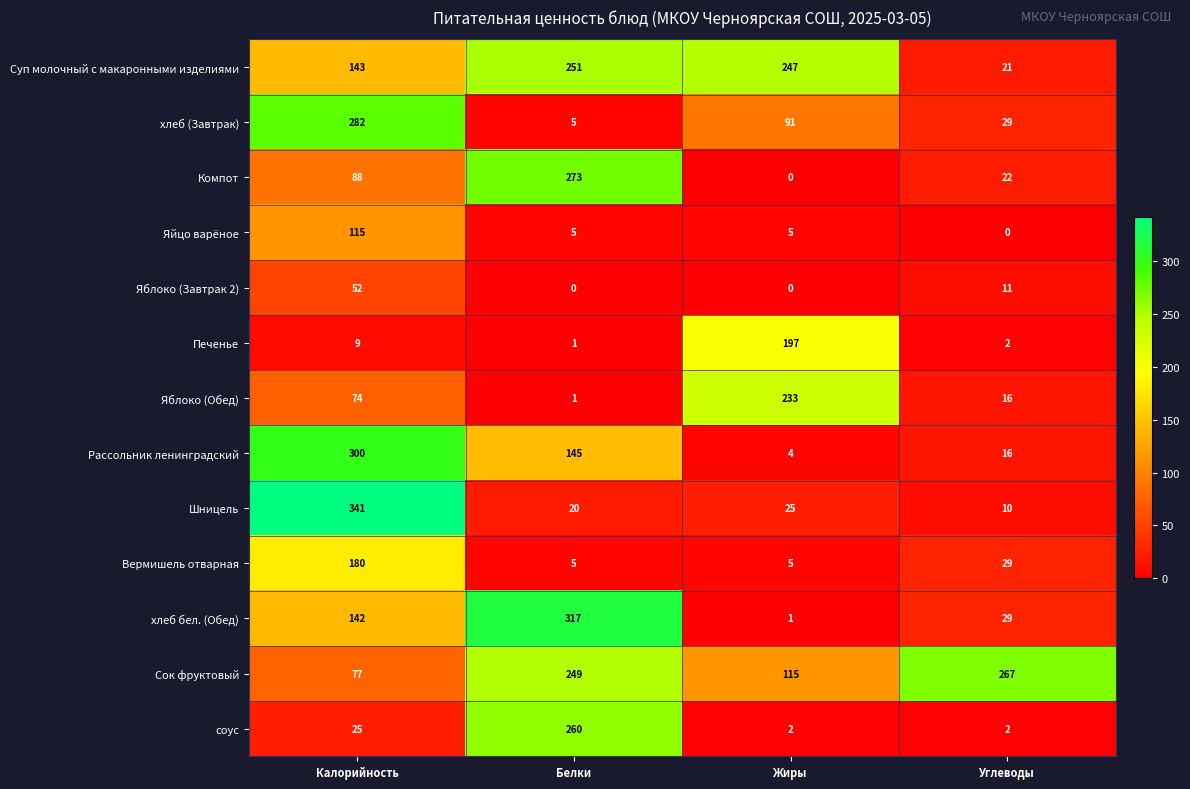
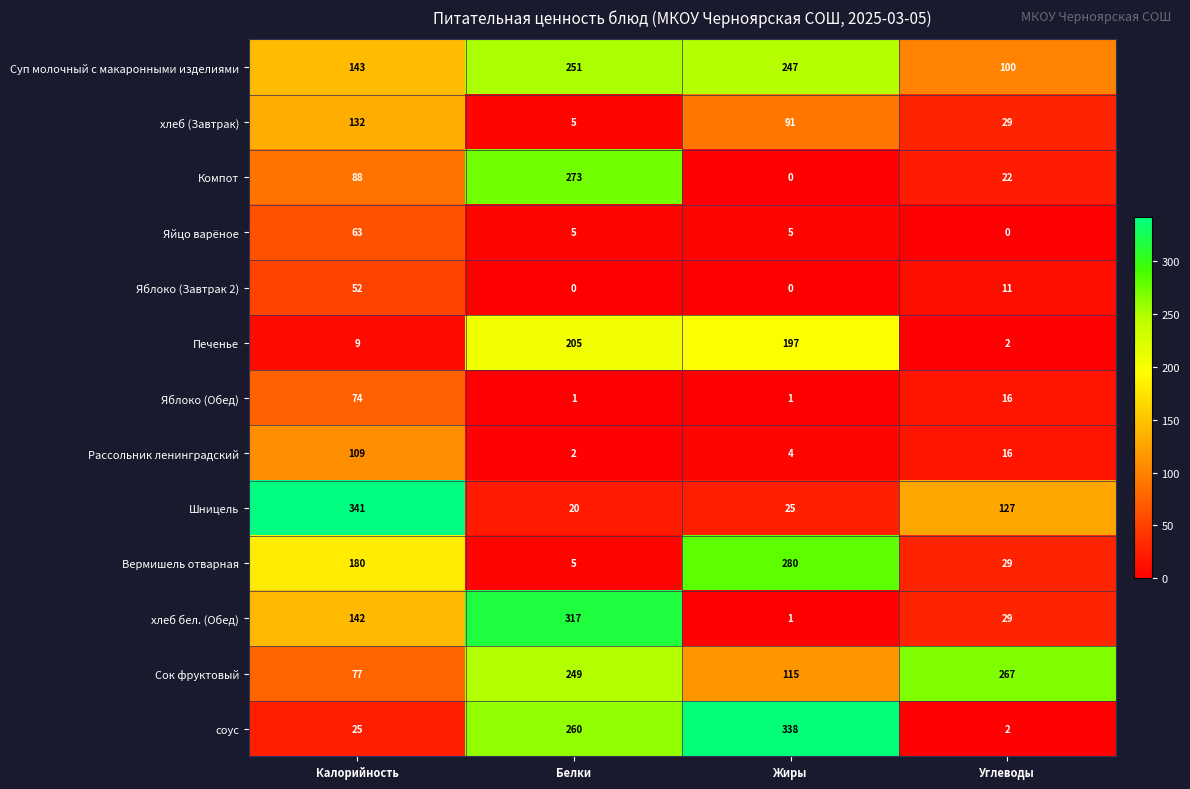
Суп молочный с макаронными изделиями, Углеводы: 21 -> 100
хлеб (Завтрак), Калорийность: 282 -> 132
Яйцо варёное, Калорийность: 115 -> 63
Печенье, Белки: 1 -> 205
Яблоко (Обед), Жиры: 233 -> 1
Рассольник ленинградский, Калорийность: 300 -> 109
Рассольник ленинградский, Белки: 145 -> 2
Шницель, Углеводы: 10 -> 127
Вермишель отварная, Жиры: 5 -> 280
соус, Жиры: 2 -> 338
